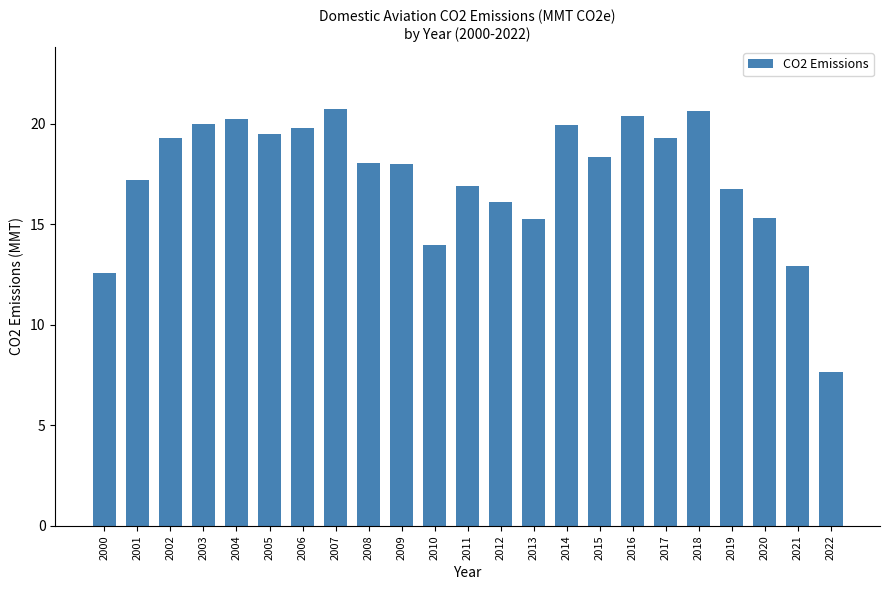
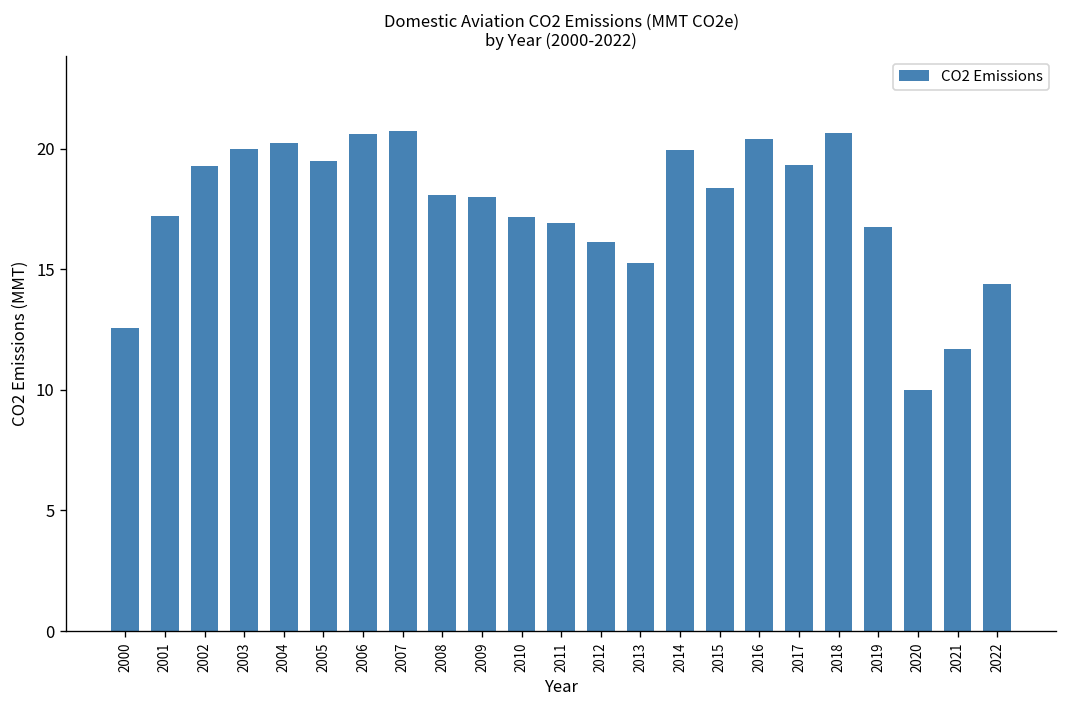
2006: 19.8 -> 20.6
2010: 14.0 -> 17.1
2020: 15.3 -> 10.0
2021: 12.9 -> 11.7
2022: 7.7 -> 14.4
